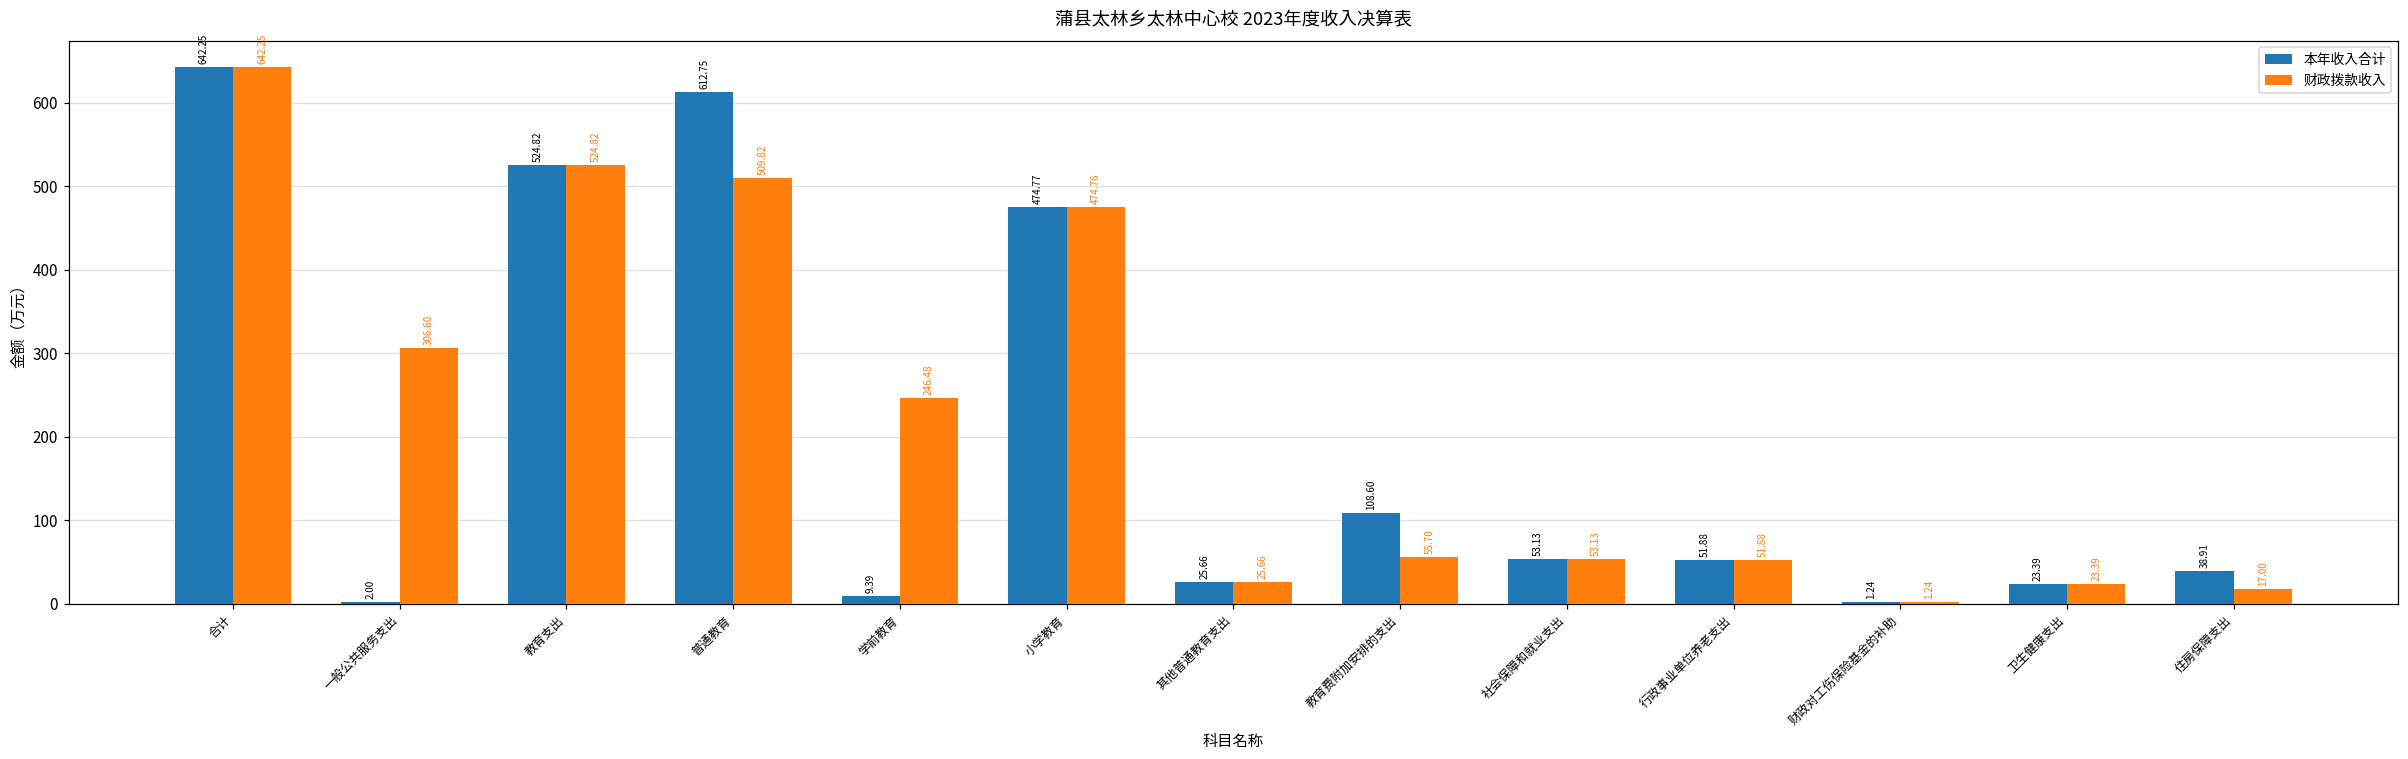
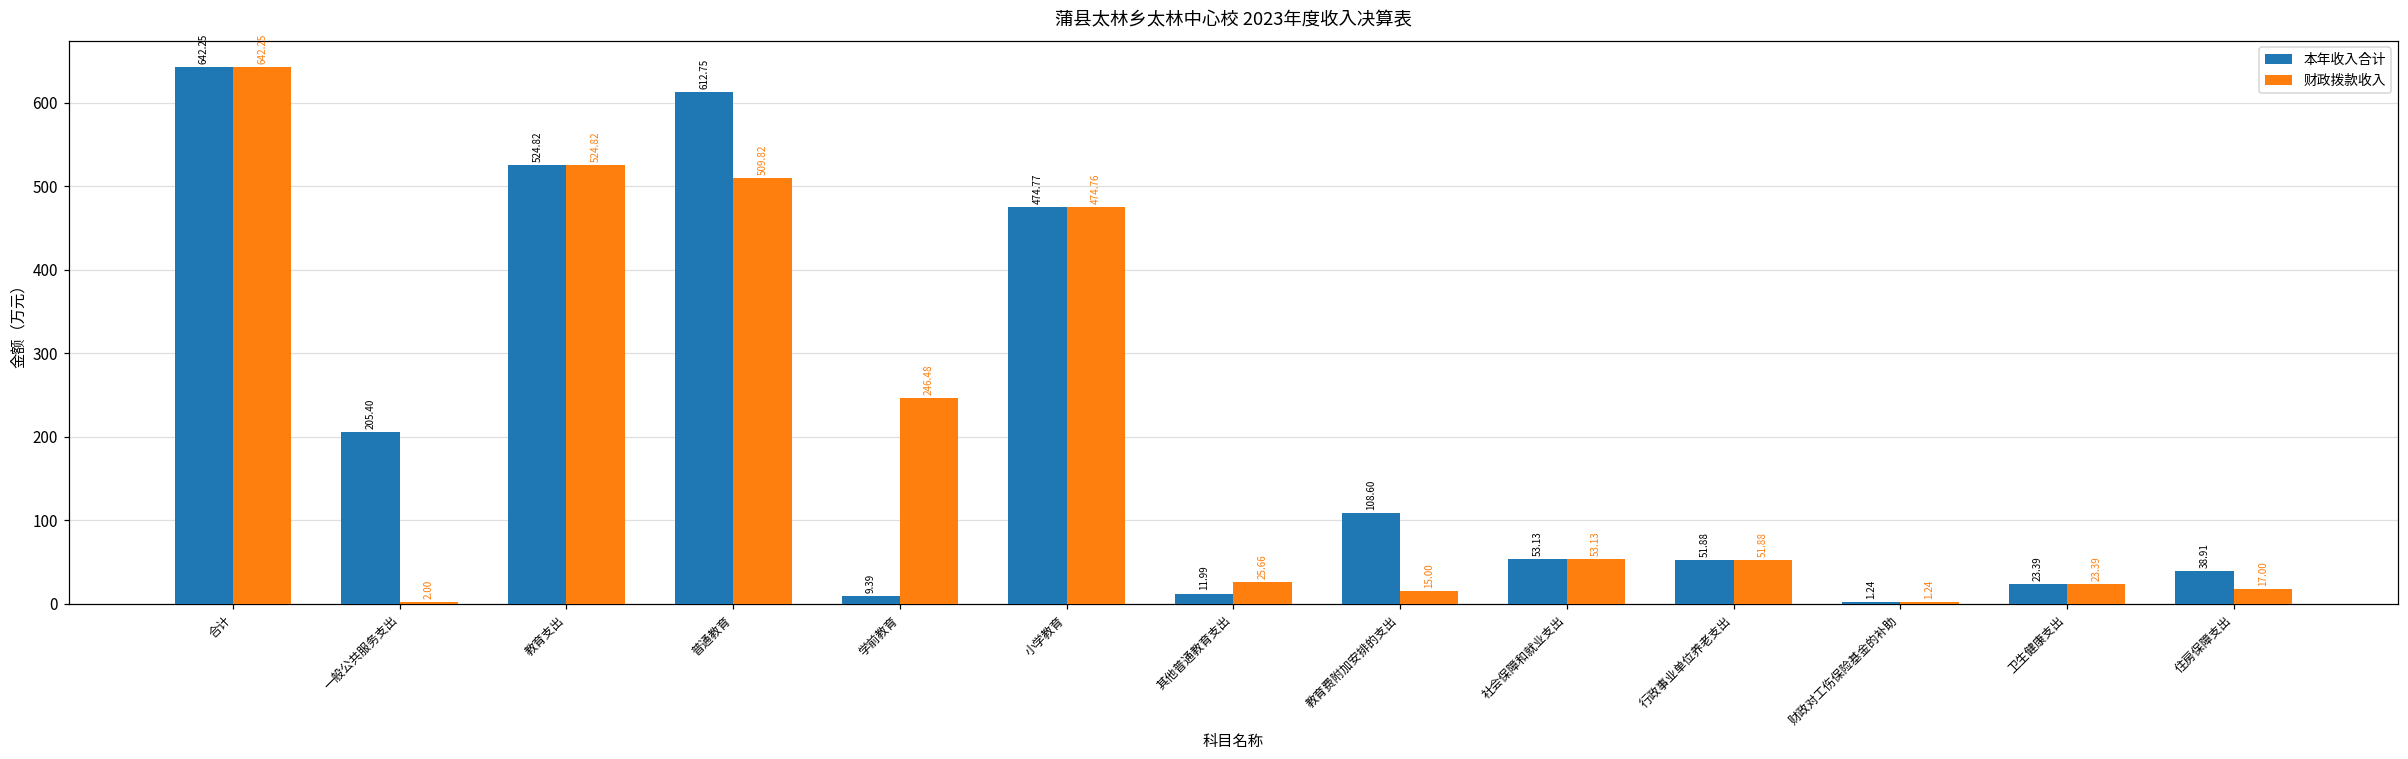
本年收入合计, 一般公共服务支出: 2.00 -> 205.40
财政拨款收入, 一般公共服务支出: 306.60 -> 2.00
本年收入合计, 其他普通教育支出: 25.66 -> 11.99
财政拨款收入, 教育费附加安排的支出: 55.70 -> 15.00
